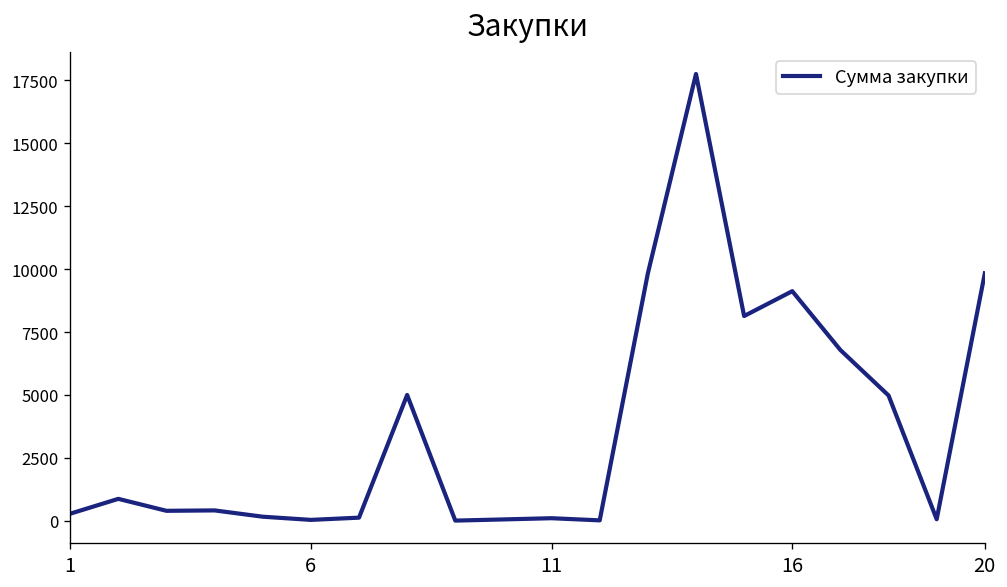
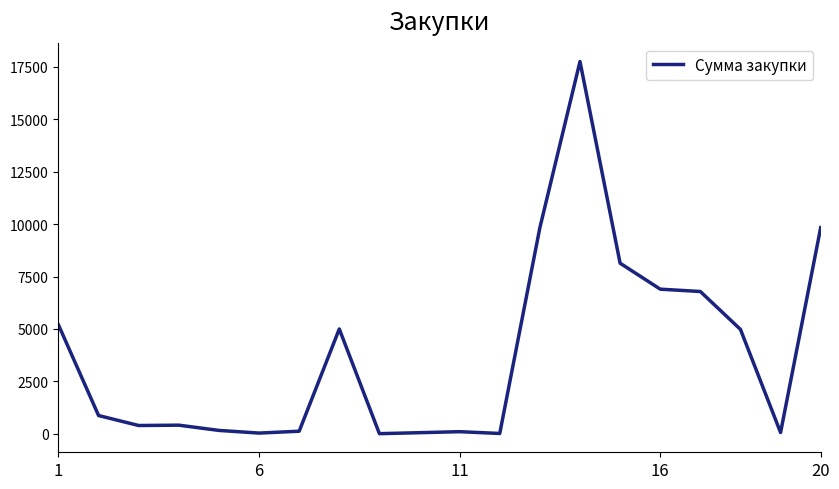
1: 300 -> 5200
16: 9100 -> 6900
